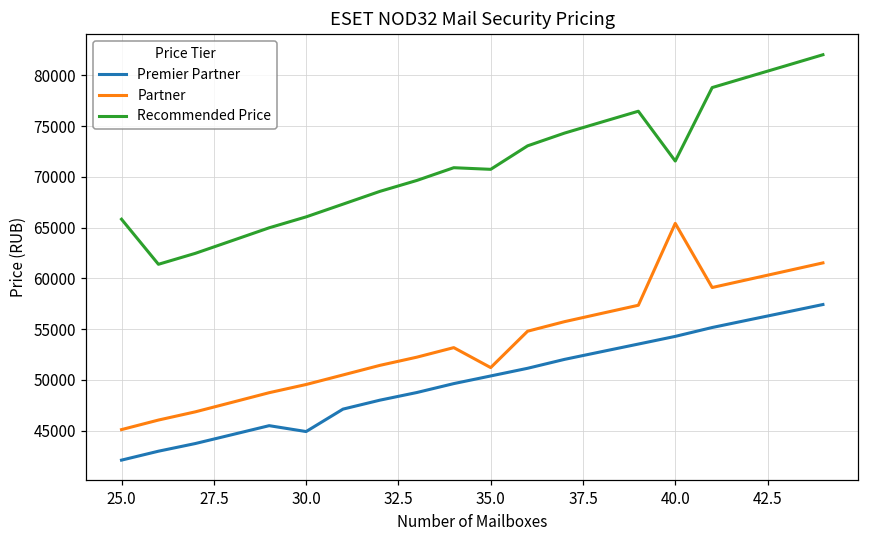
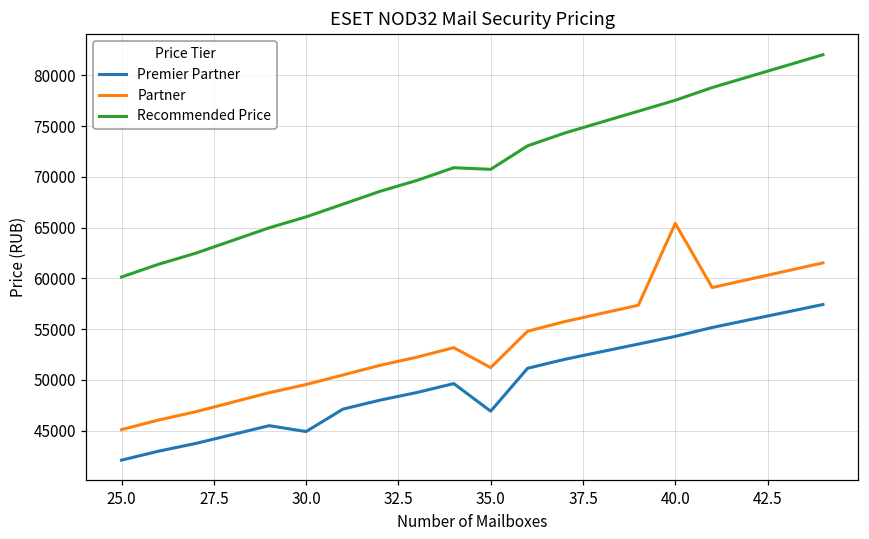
Recommended Price, 25.0: 66000 -> 60000
Premier Partner, 35.0: 50000 -> 47000
Recommended Price, 40.0: 72000 -> 78000
